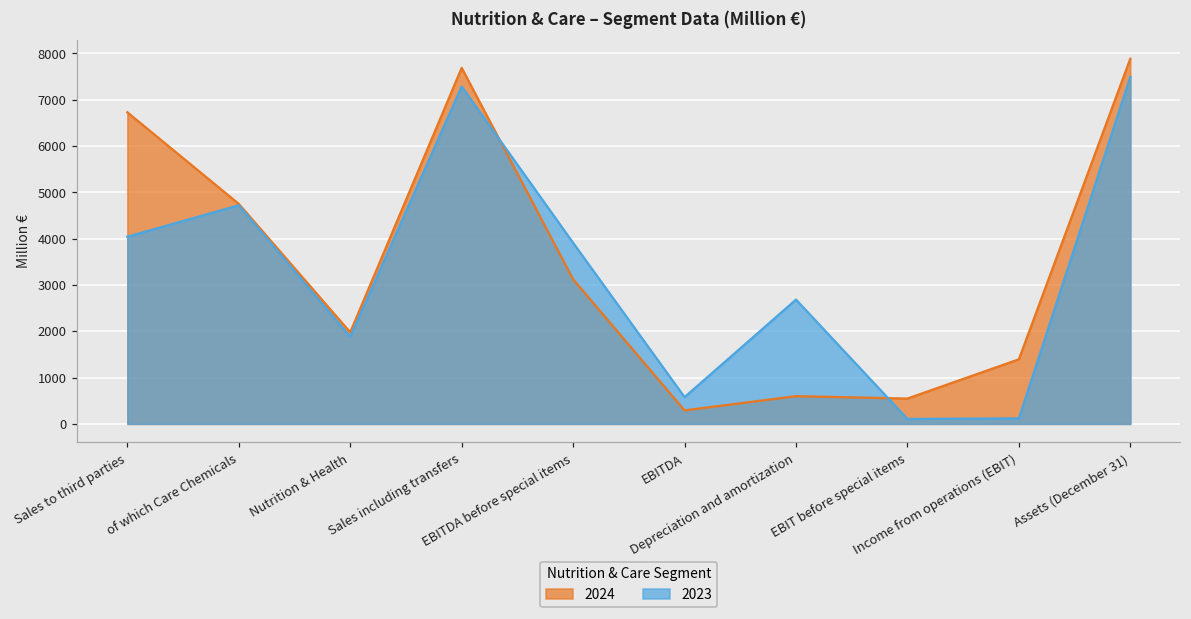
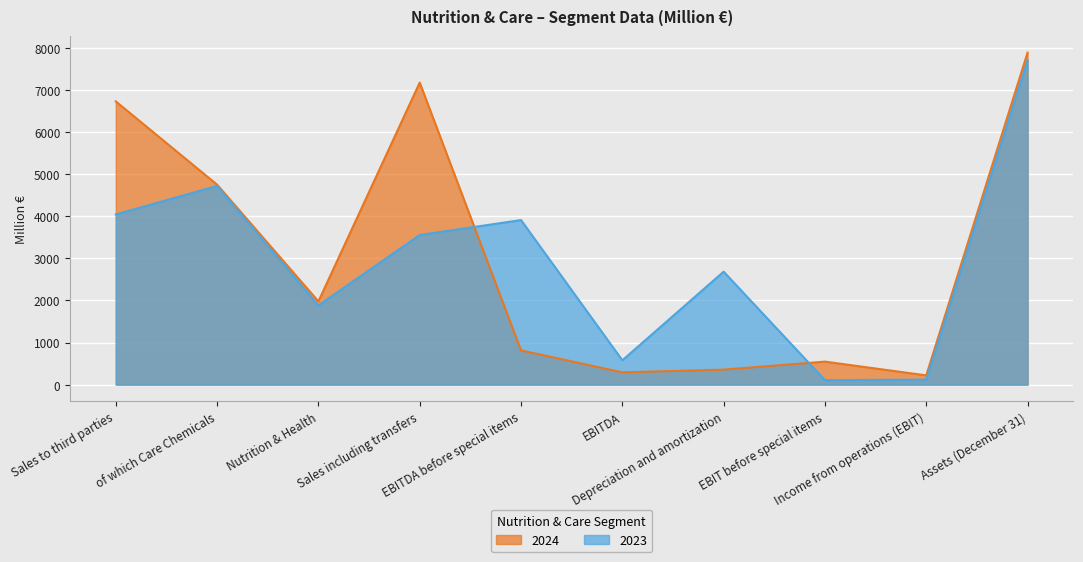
2024, Sales including transfers: 7700 -> 7200
2023, Sales including transfers: 7300 -> 3600
2024, EBITDA before special items: 3100 -> 800
2024, Depreciation and amortization: 600 -> 400
2024, Income from operations (EBIT): 1400 -> 200
2023, Assets (December 31): 7500 -> 7700
